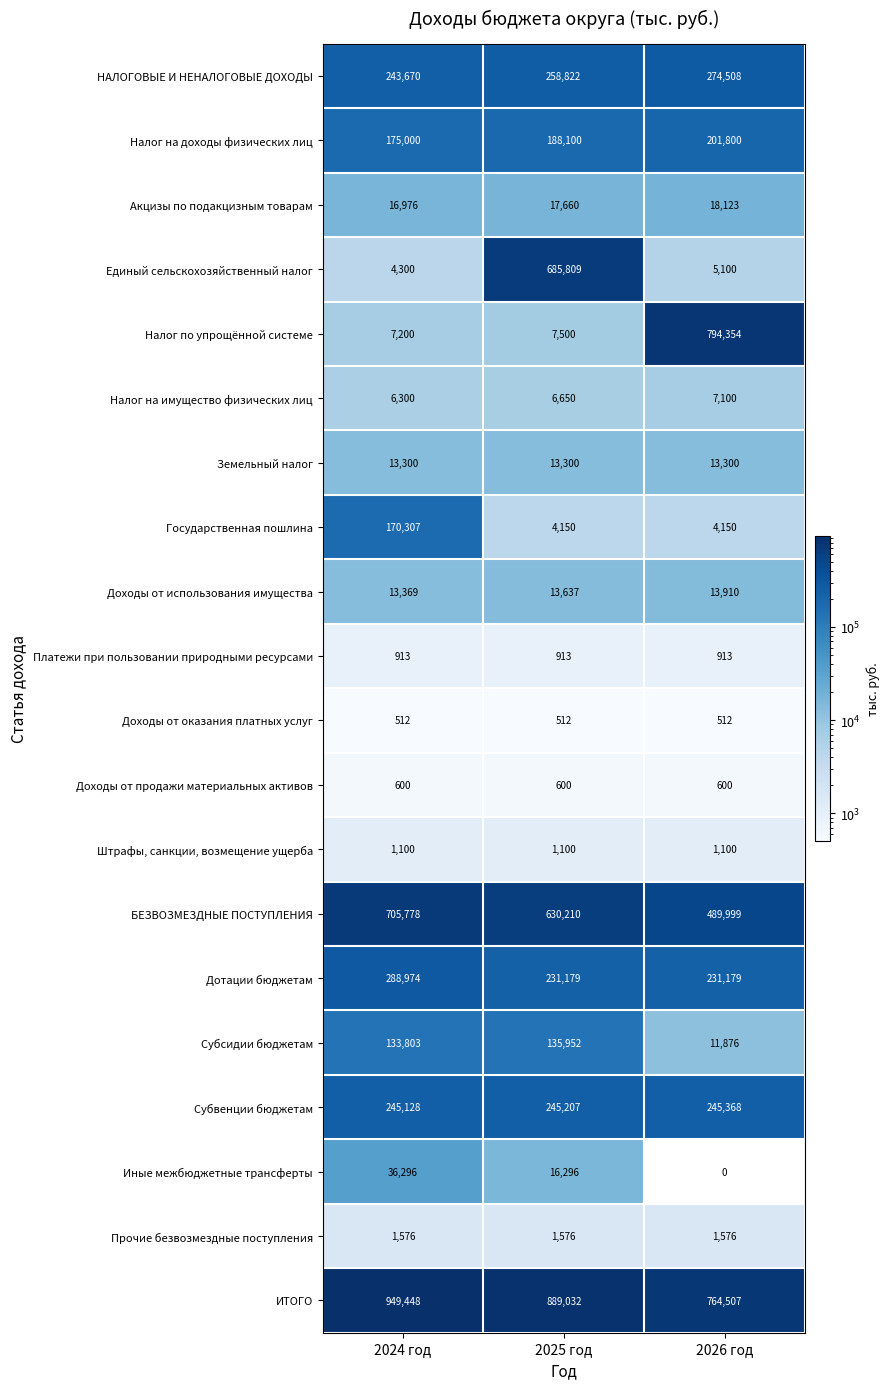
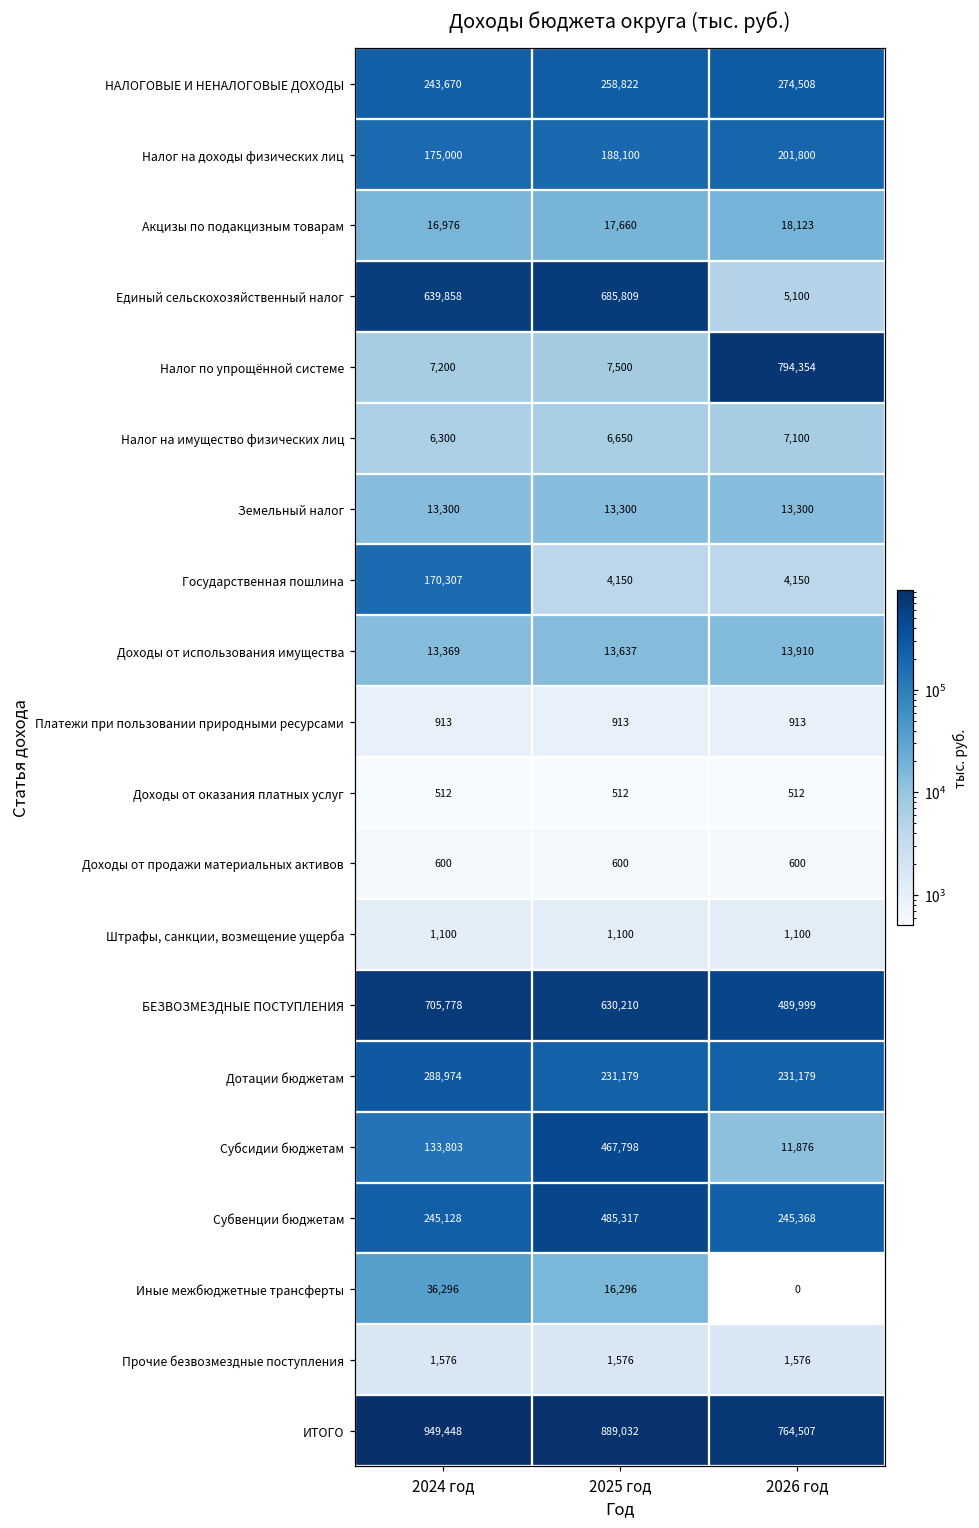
Единый сельскохозяйственный налог, 2024 год: 4,300 -> 639,858
Субсидии бюджетам, 2025 год: 135,952 -> 467,798
Субвенции бюджетам, 2025 год: 245,207 -> 485,317
